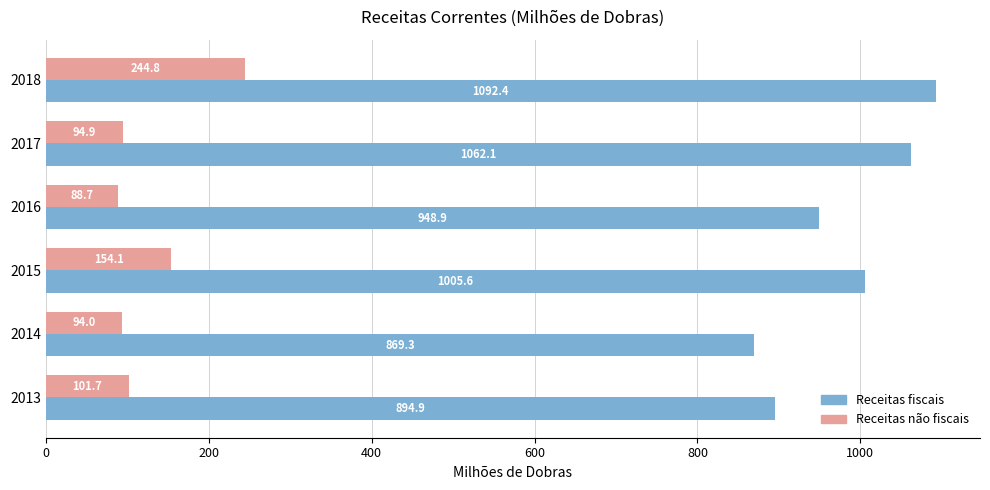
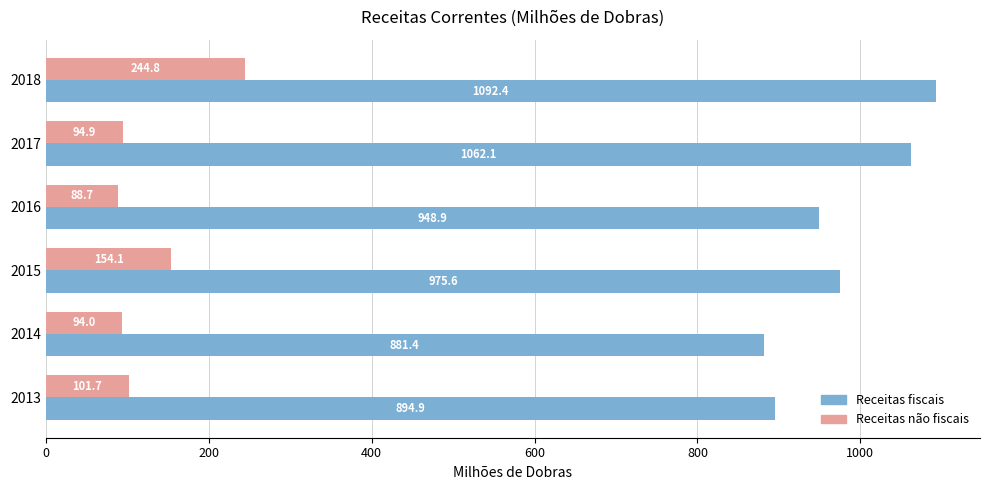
Receitas fiscais, 2015: 1005.6 -> 975.6
Receitas fiscais, 2014: 869.3 -> 881.4
